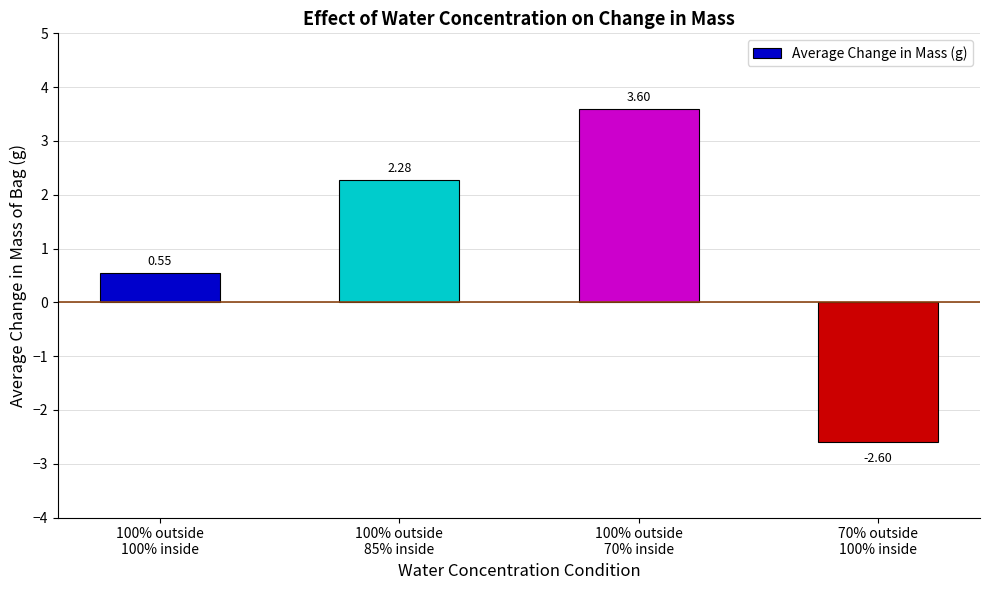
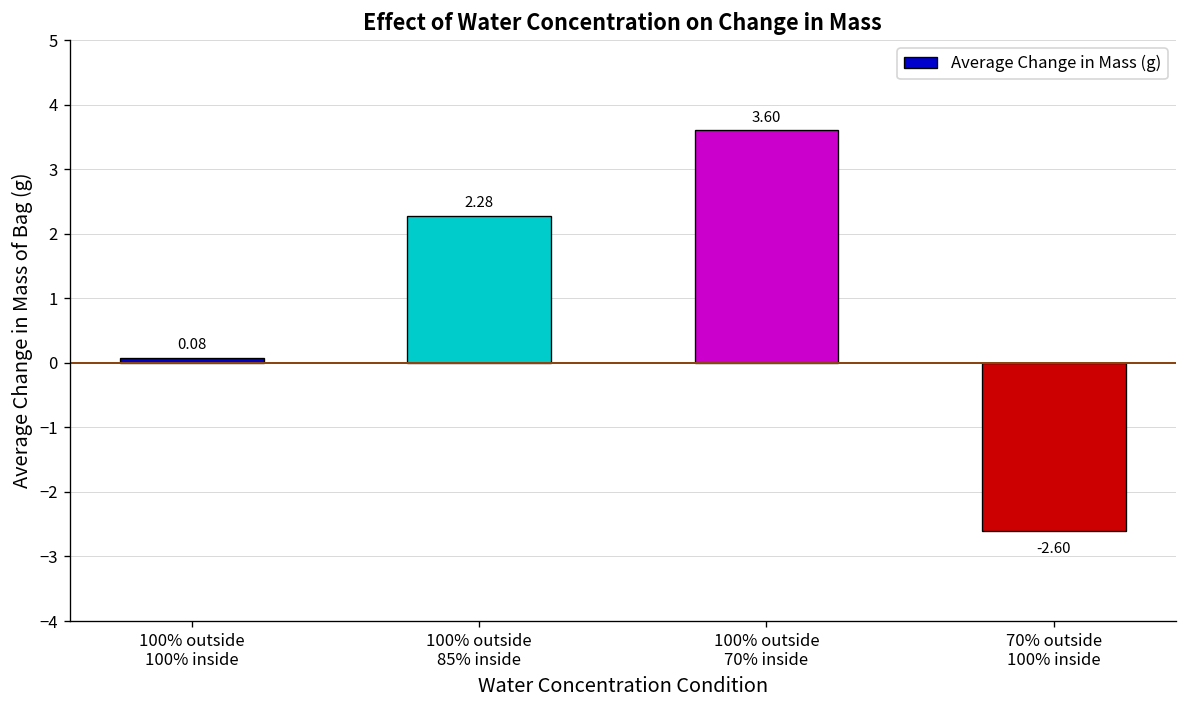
100% outside 100% inside: 0.55 -> 0.08
